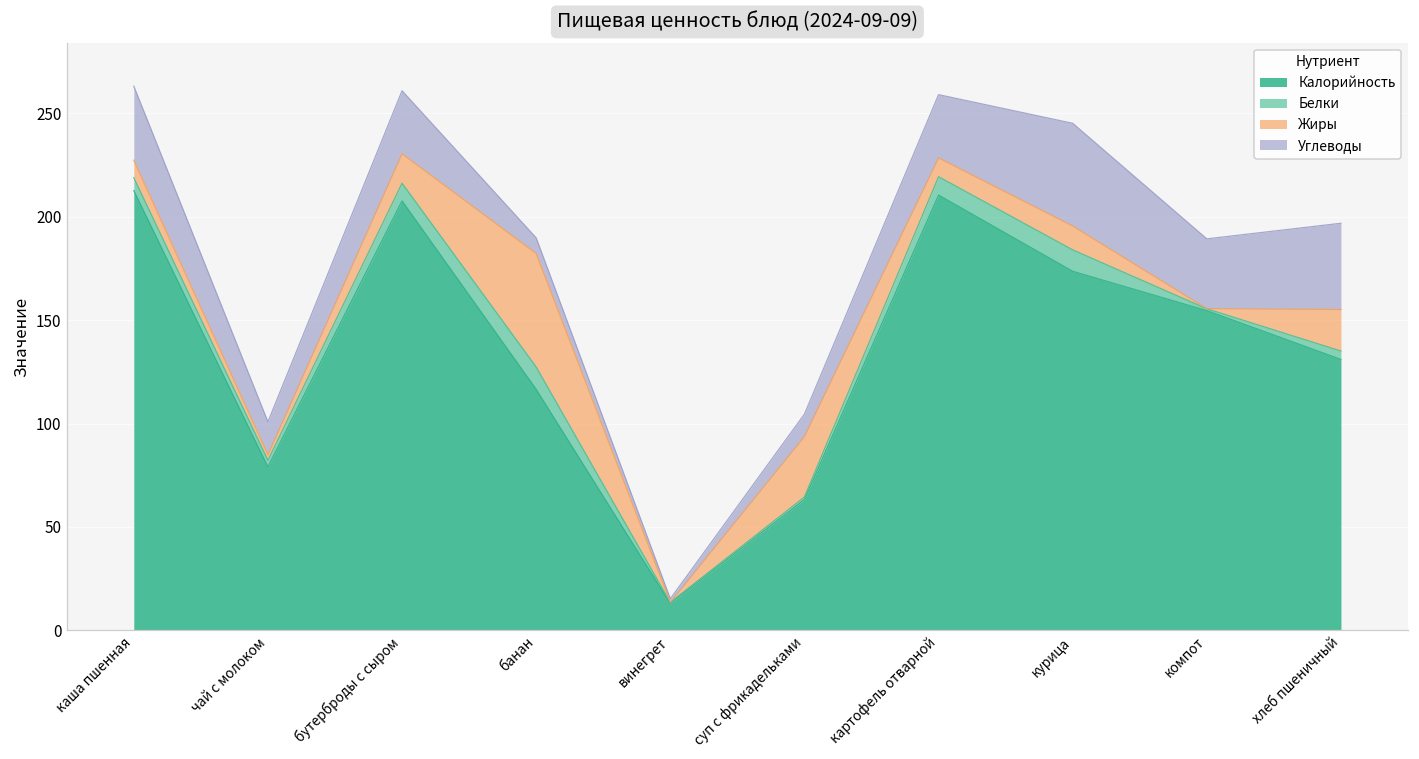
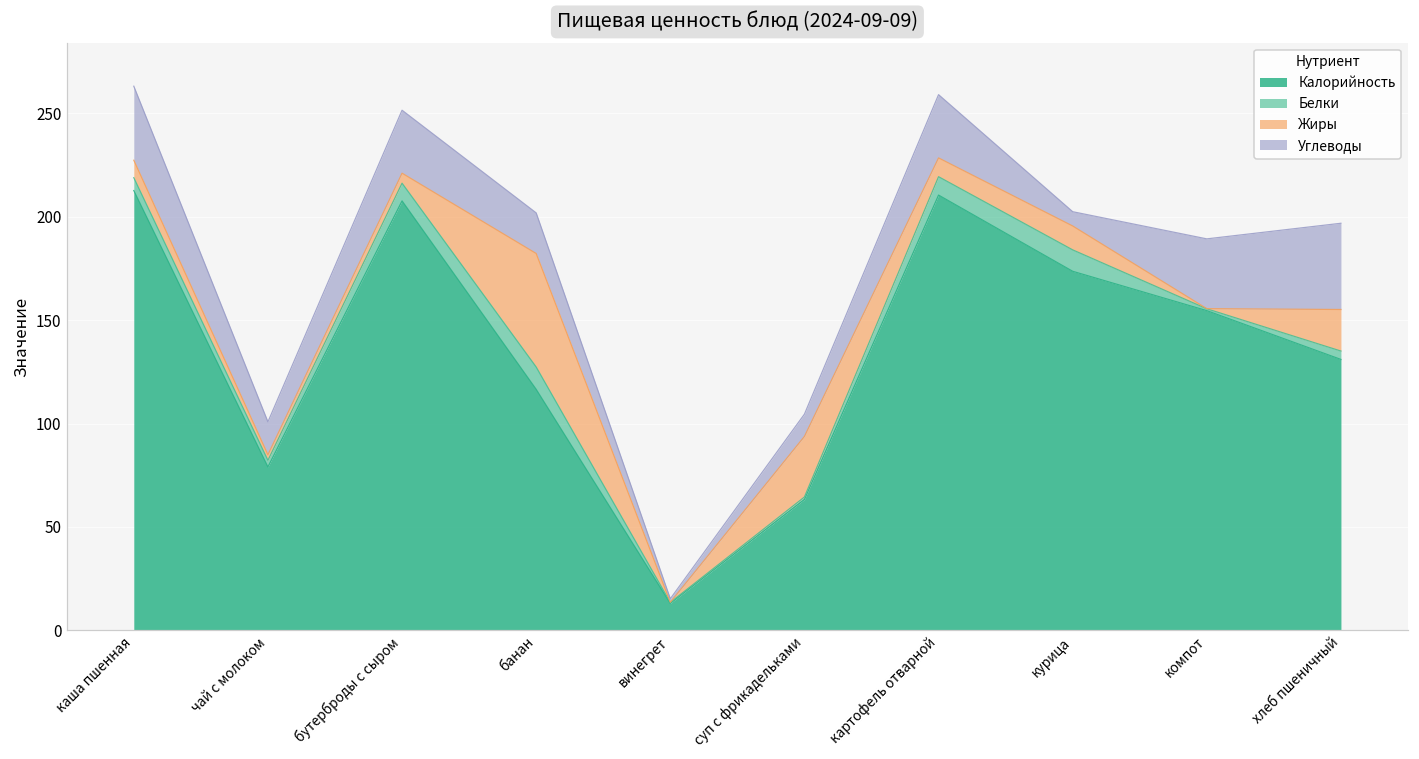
Жиры, бутерброды с сыром: 14 -> 5
Углеводы, банан: 8 -> 20
Углеводы, курица: 50 -> 7
